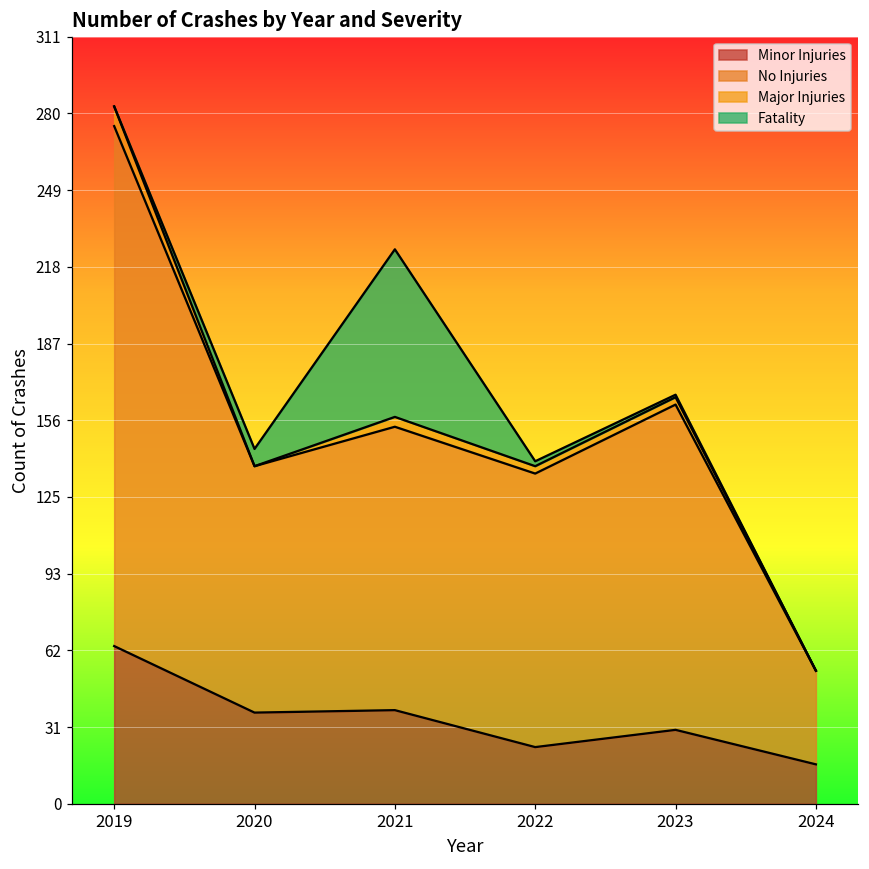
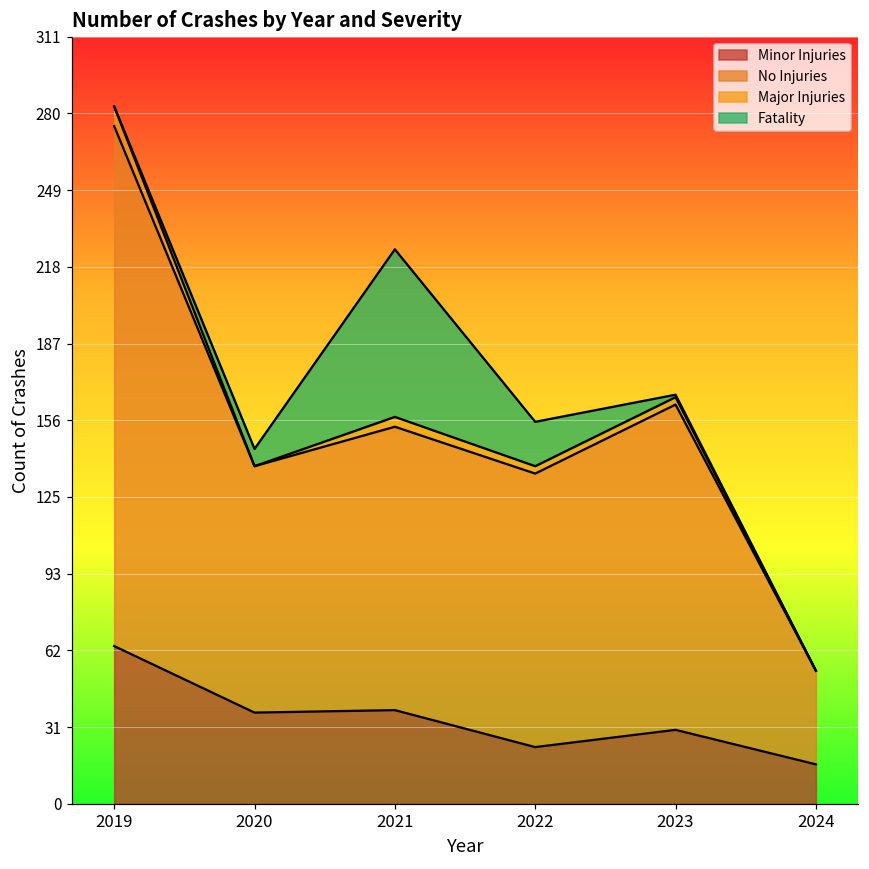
Fatality, 2022: 2 -> 18
